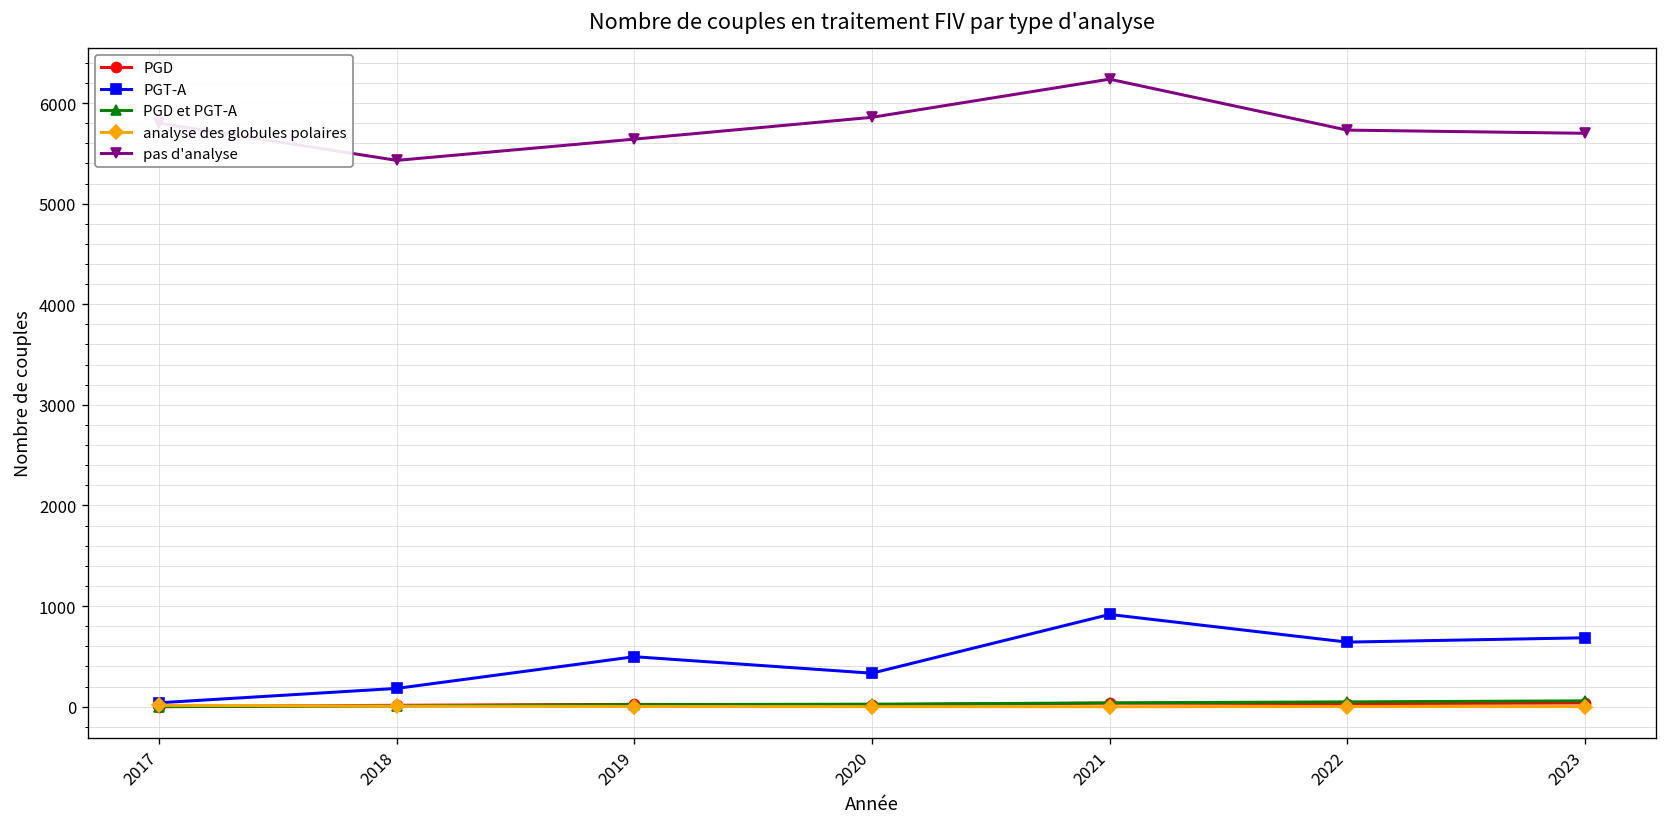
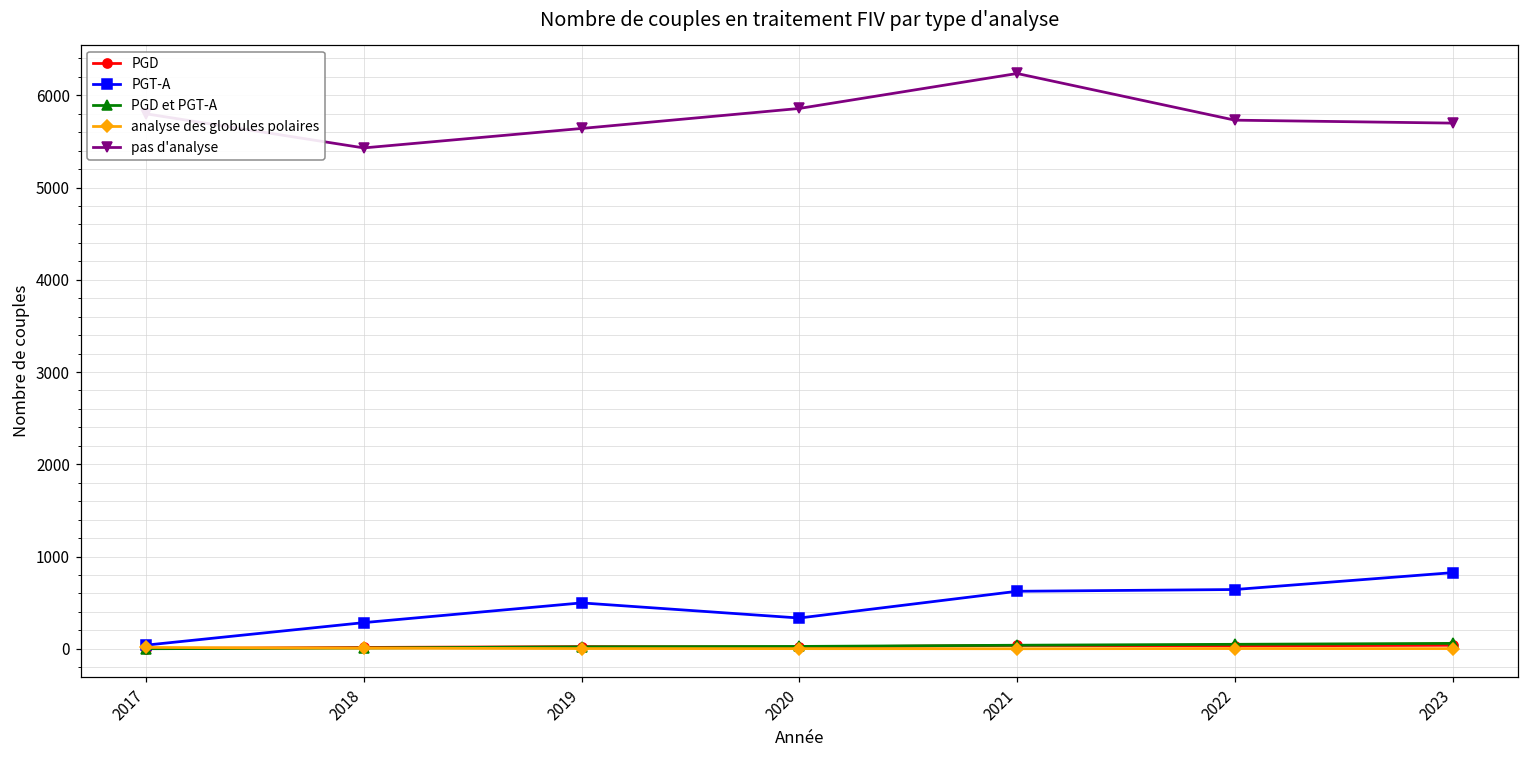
PGT-A, 2018: 200 -> 300
PGT-A, 2021: 900 -> 600
PGT-A, 2023: 700 -> 800
